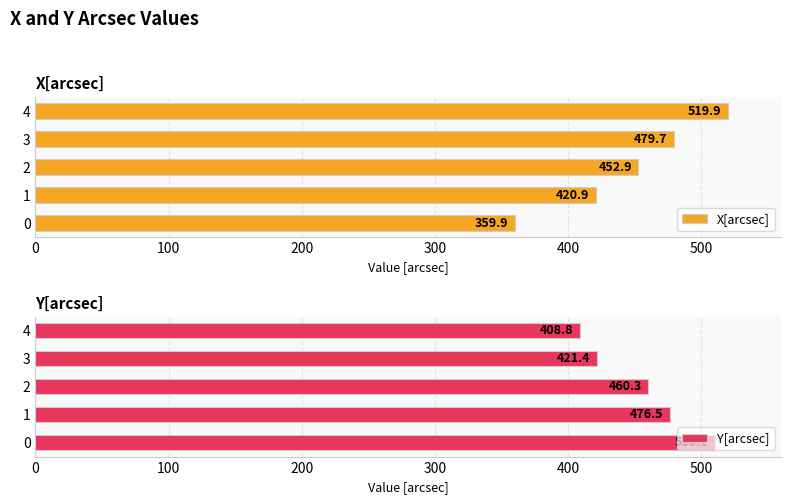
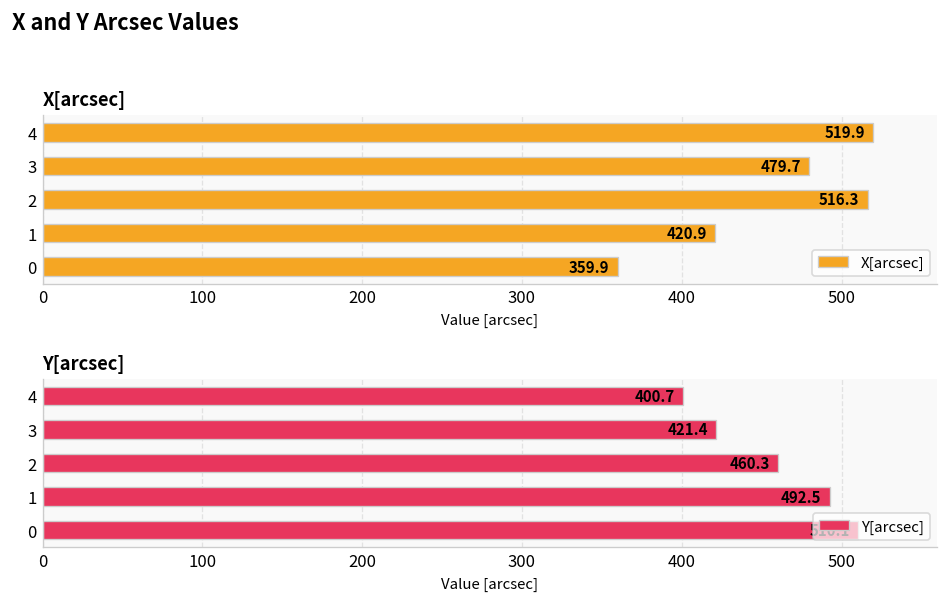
X[arcsec], 2: 452.9 -> 516.3
Y[arcsec], 4: 408.8 -> 400.7
Y[arcsec], 1: 476.5 -> 492.5
